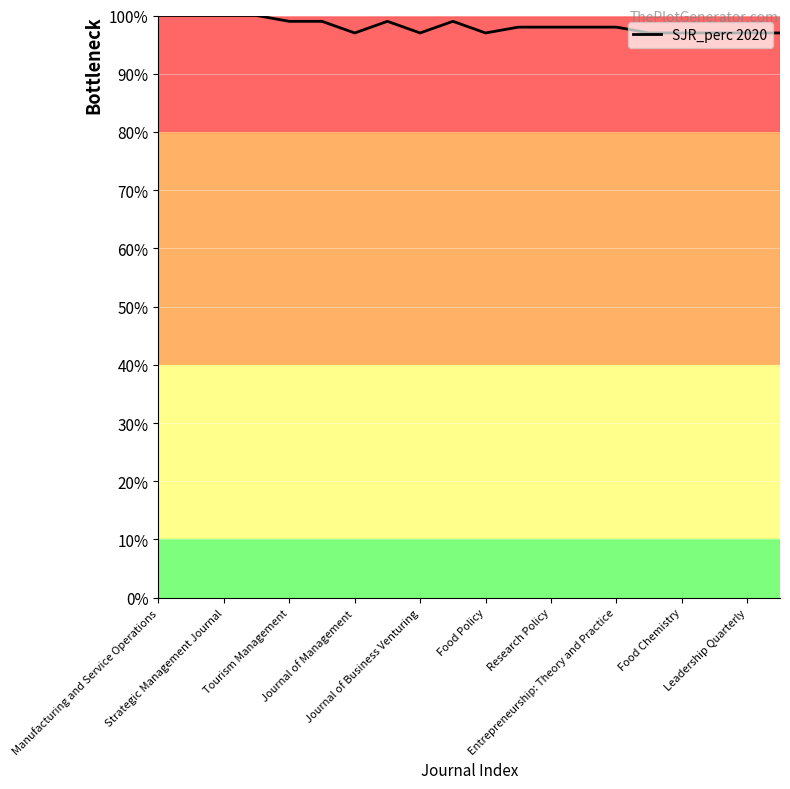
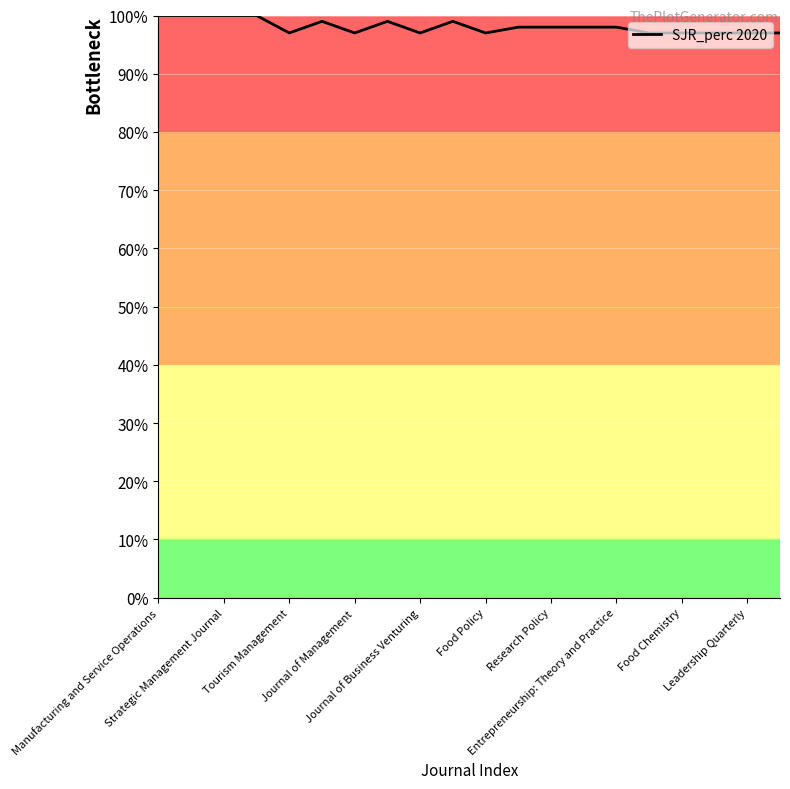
Tourism Management: 99% -> 97%
